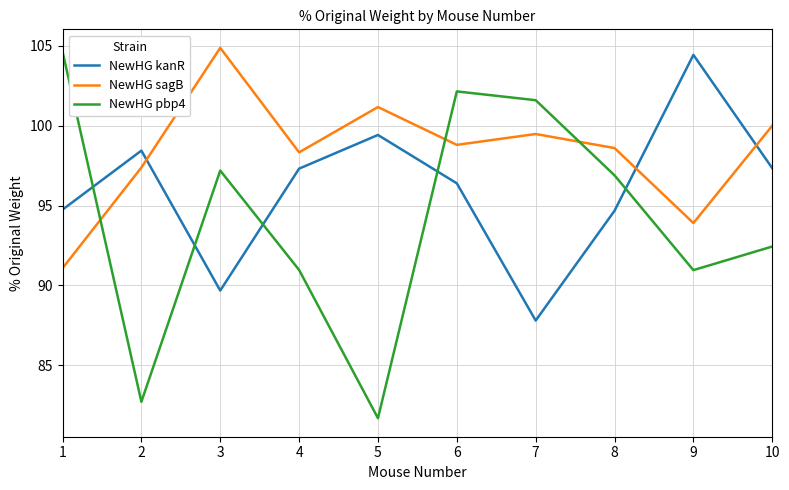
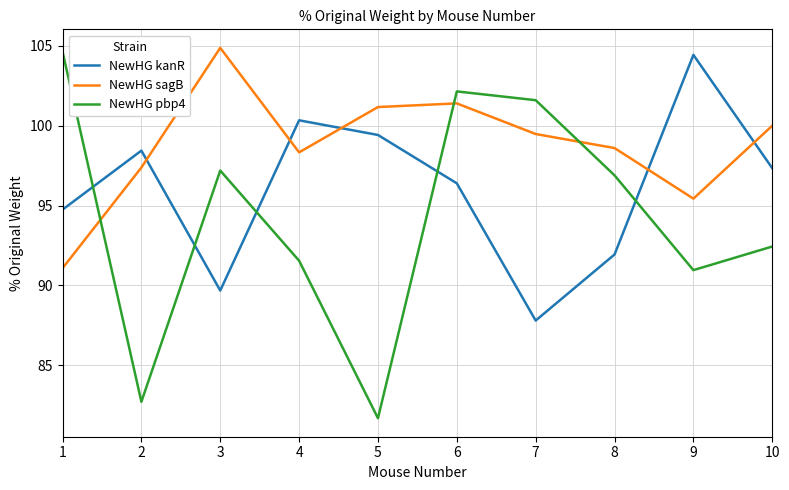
NewHG kanR, 4: 97.3 -> 100.3
NewHG pbp4, 4: 91.0 -> 91.5
NewHG sagB, 6: 98.8 -> 101.4
NewHG kanR, 8: 94.7 -> 91.9
NewHG sagB, 9: 93.9 -> 95.4
